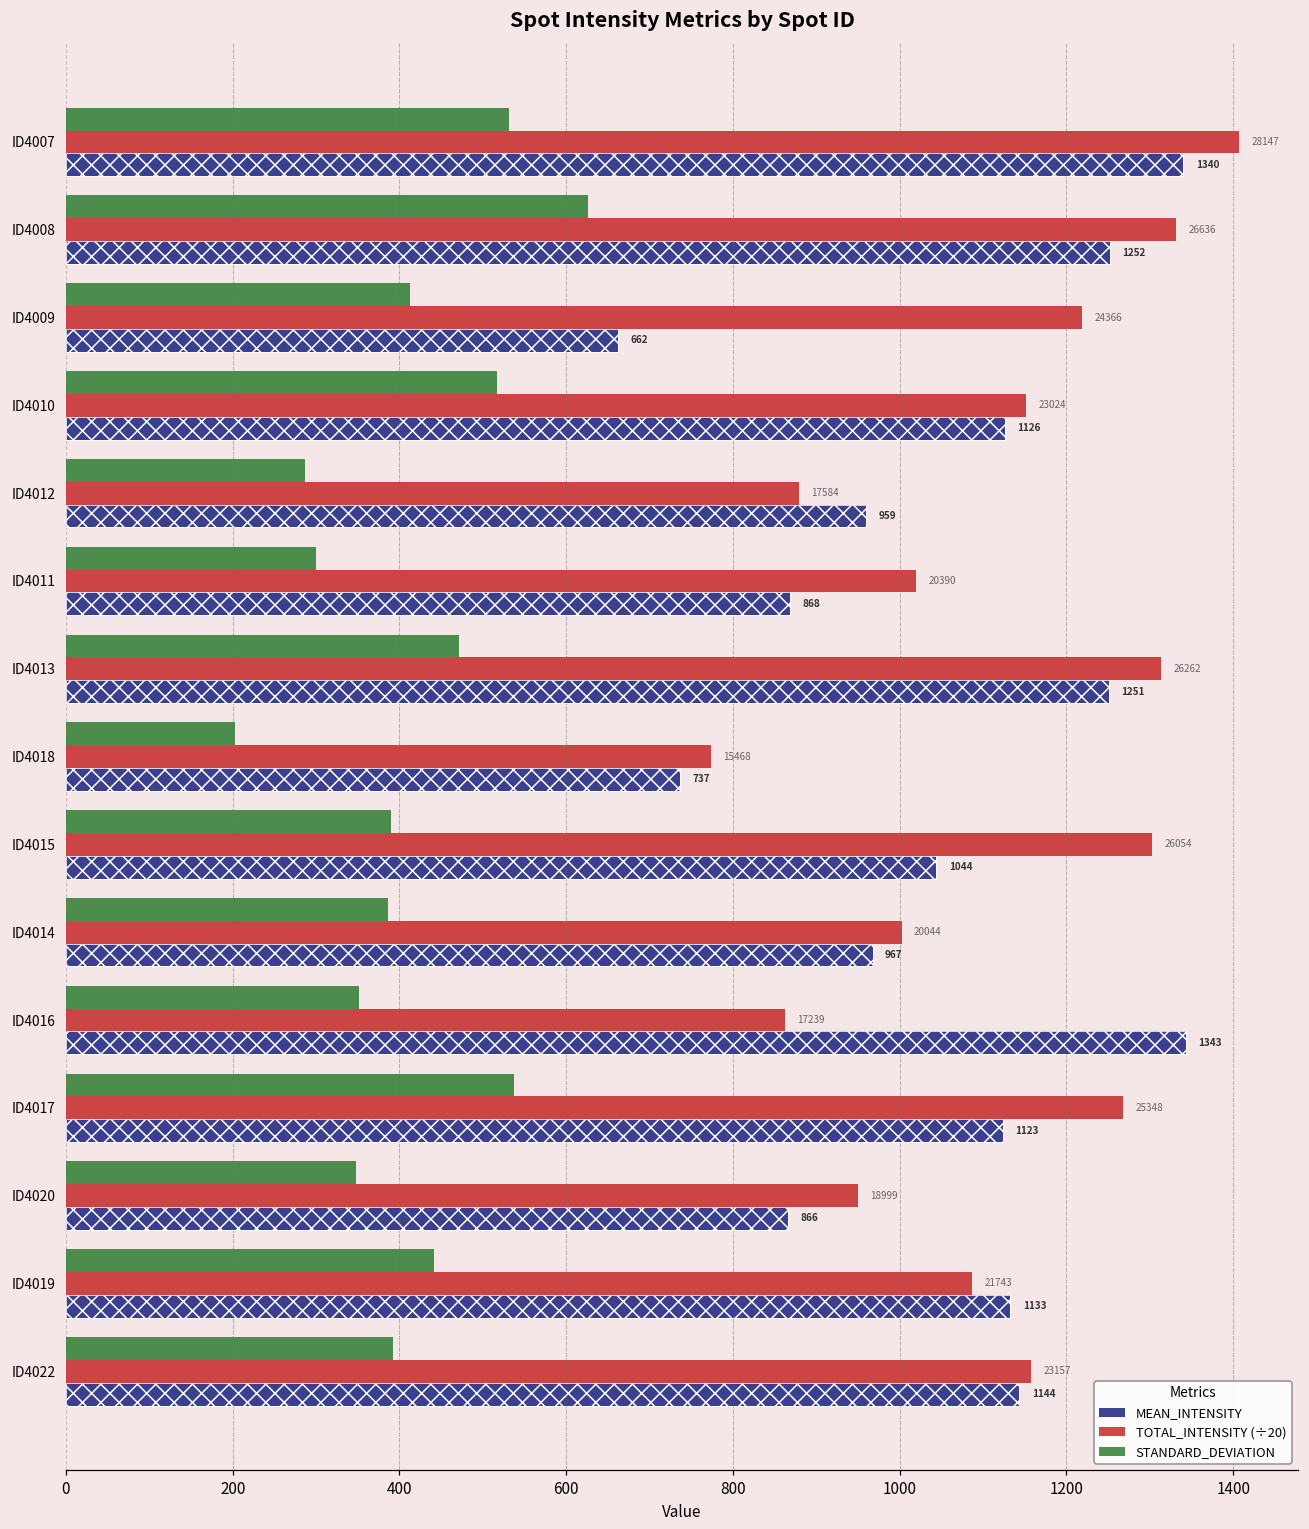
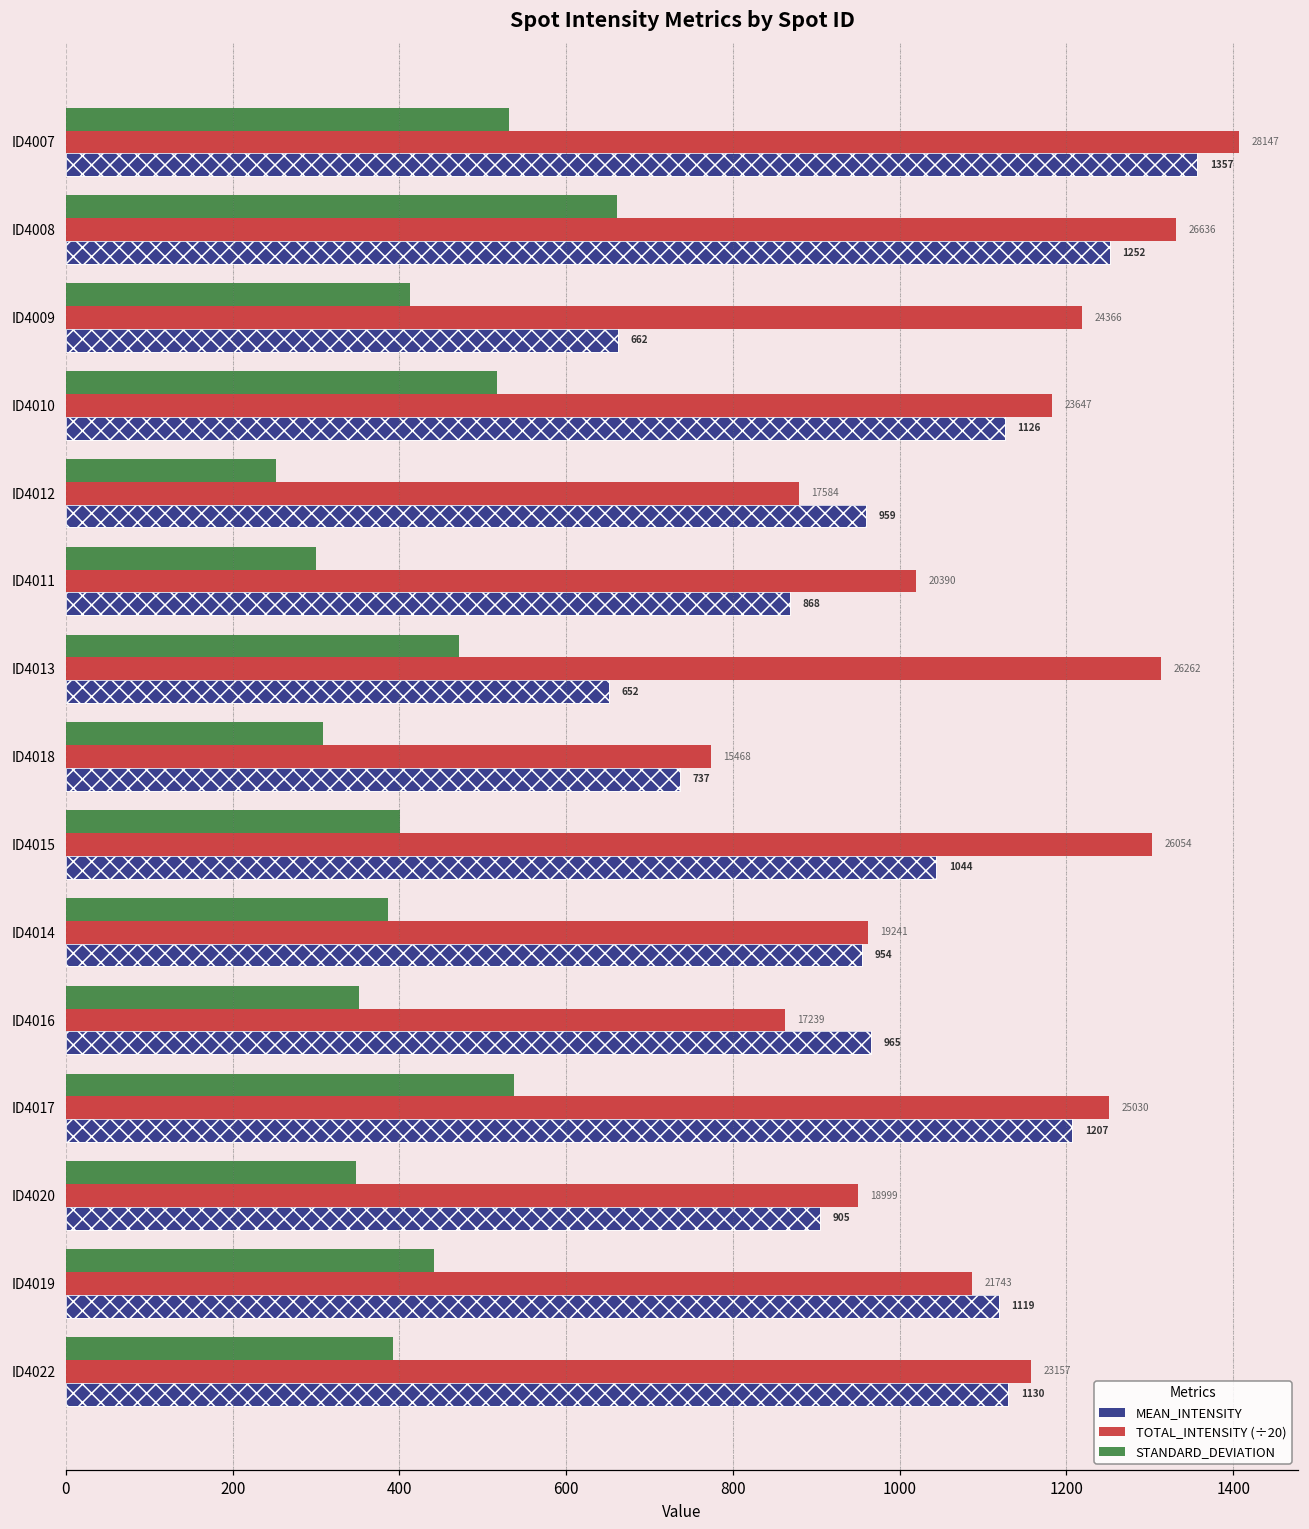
MEAN_INTENSITY, ID4007: 1340 -> 1357
STANDARD_DEVIATION, ID4008: 630 -> 660
TOTAL_INTENSITY (÷20), ID4010: 23024 -> 23647
STANDARD_DEVIATION, ID4012: 290 -> 250
MEAN_INTENSITY, ID4013: 1251 -> 652
STANDARD_DEVIATION, ID4018: 200 -> 310
STANDARD_DEVIATION, ID4015: 390 -> 400
TOTAL_INTENSITY (÷20), ID4014: 20044 -> 19241
MEAN_INTENSITY, ID4014: 967 -> 954
MEAN_INTENSITY, ID4016: 1343 -> 965
TOTAL_INTENSITY (÷20), ID4017: 25348 -> 25030
MEAN_INTENSITY, ID4017: 1123 -> 1207
MEAN_INTENSITY, ID4020: 866 -> 905
MEAN_INTENSITY, ID4019: 1133 -> 1119
MEAN_INTENSITY, ID4022: 1144 -> 1130
